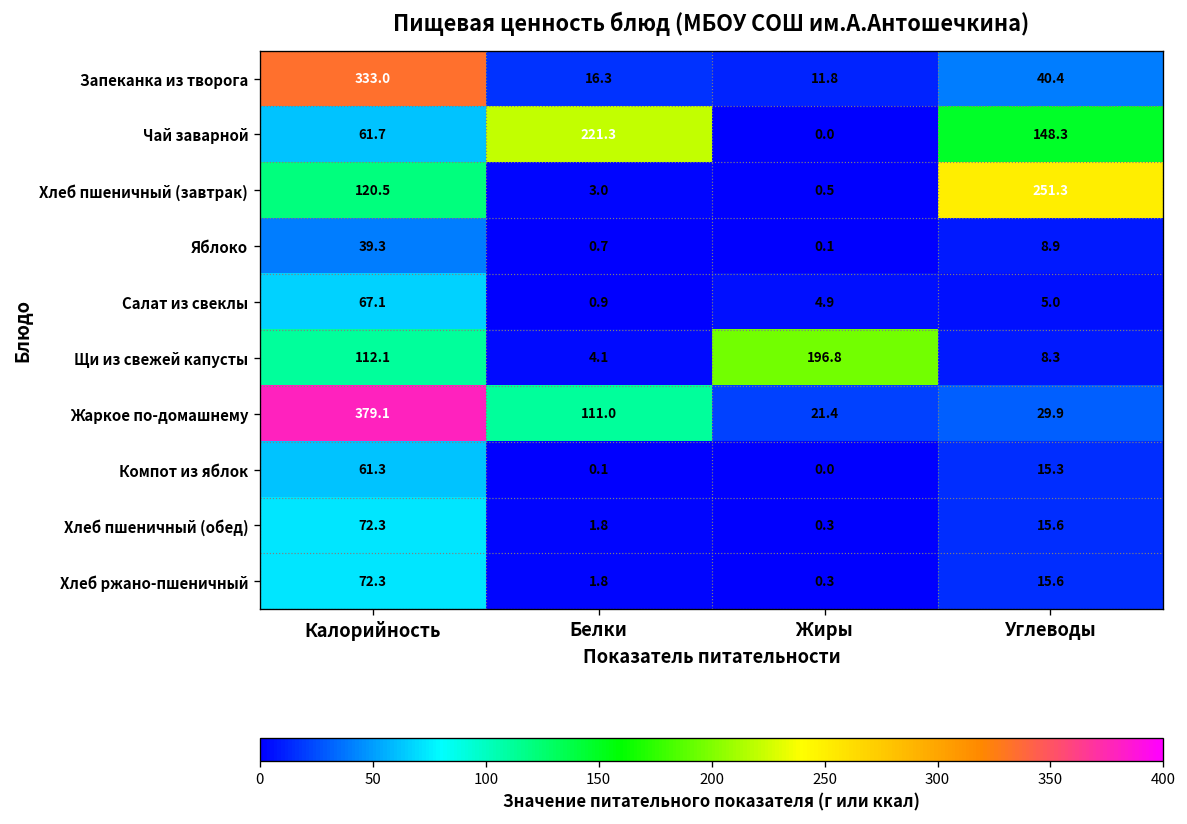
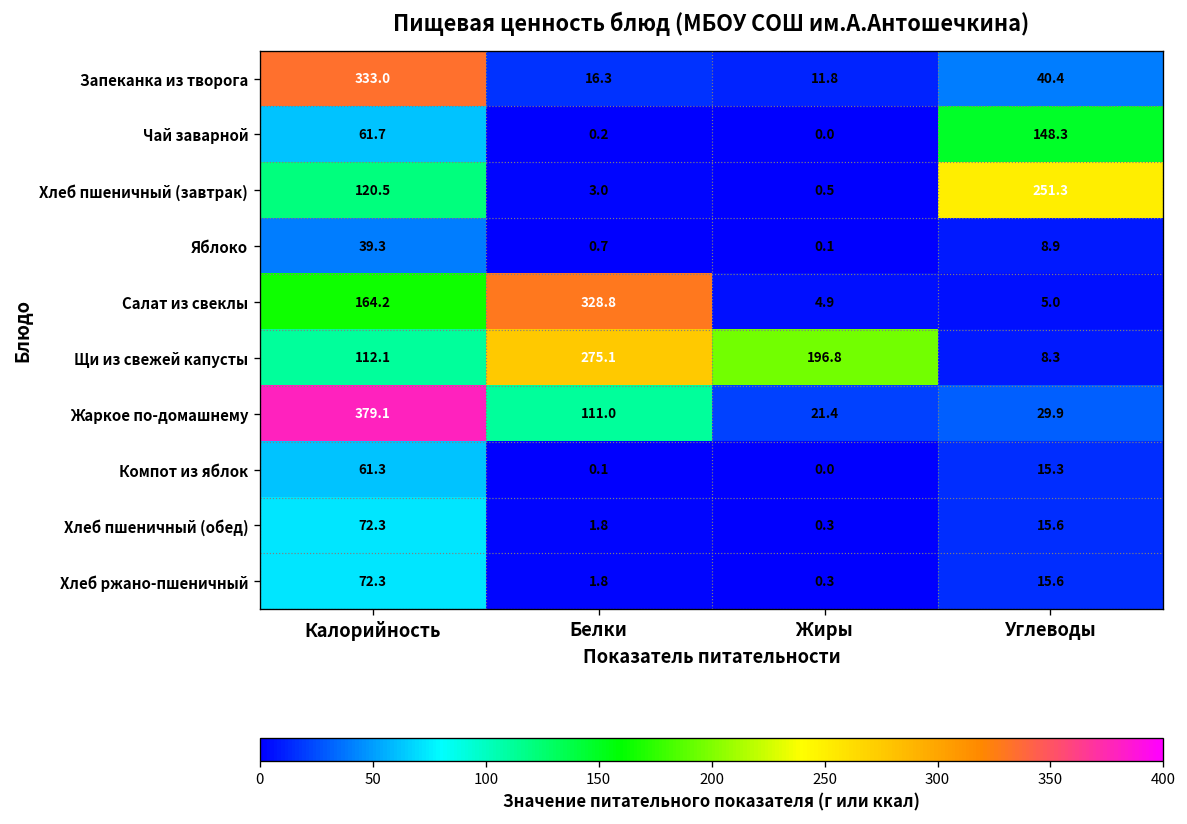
Чай заварной, Белки: 221.3 -> 0.2
Салат из свеклы, Калорийность: 67.1 -> 164.2
Салат из свеклы, Белки: 0.9 -> 328.8
Щи из свежей капусты, Белки: 4.1 -> 275.1
